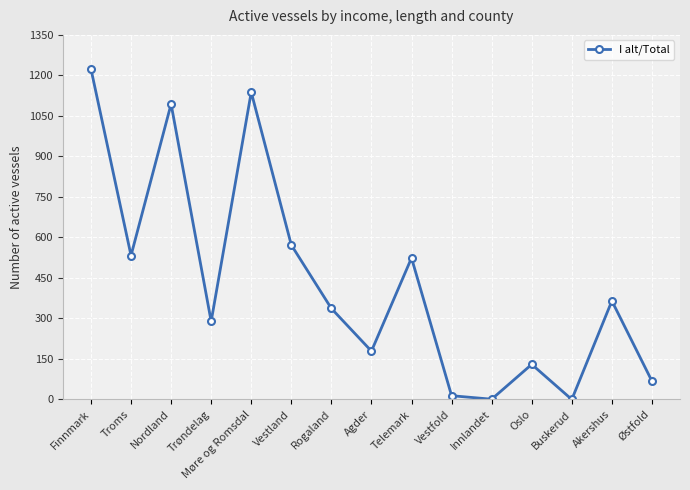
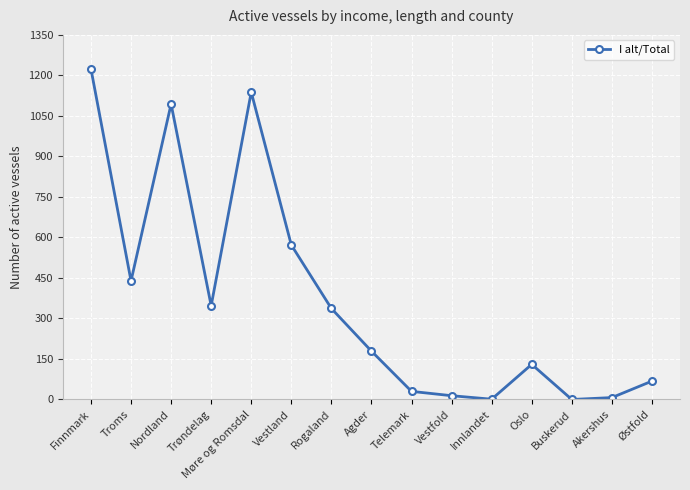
Troms: 530 -> 440
Trøndelag: 290 -> 350
Telemark: 520 -> 30
Akershus: 370 -> 10
